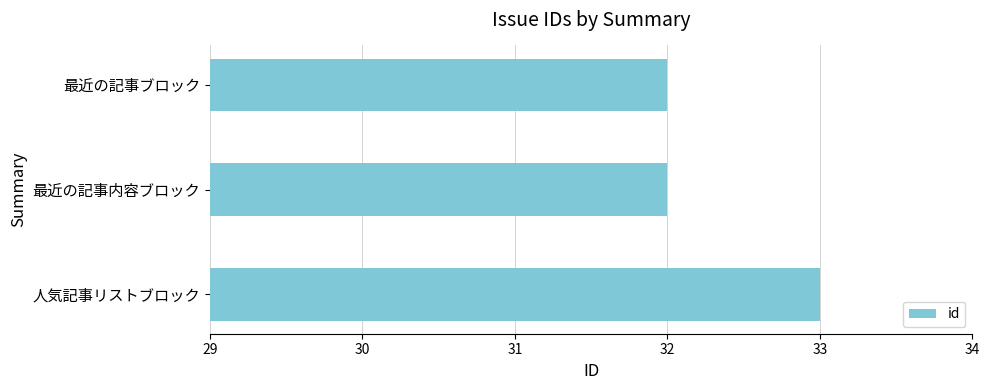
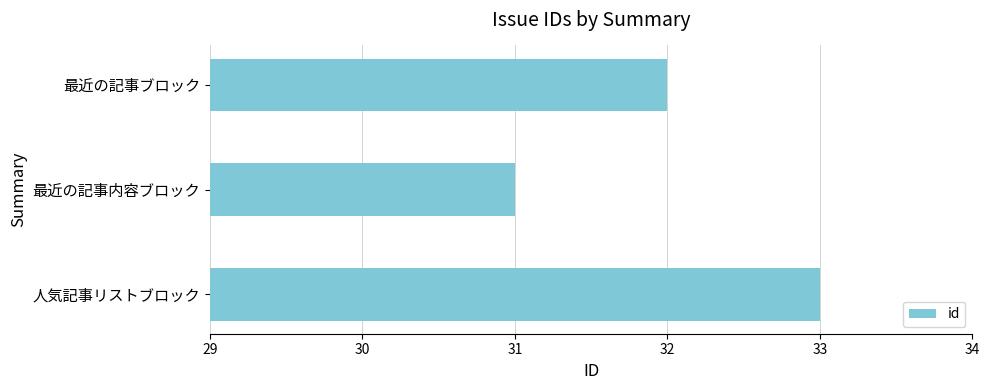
最近の記事内容ブロック: 32 -> 31
